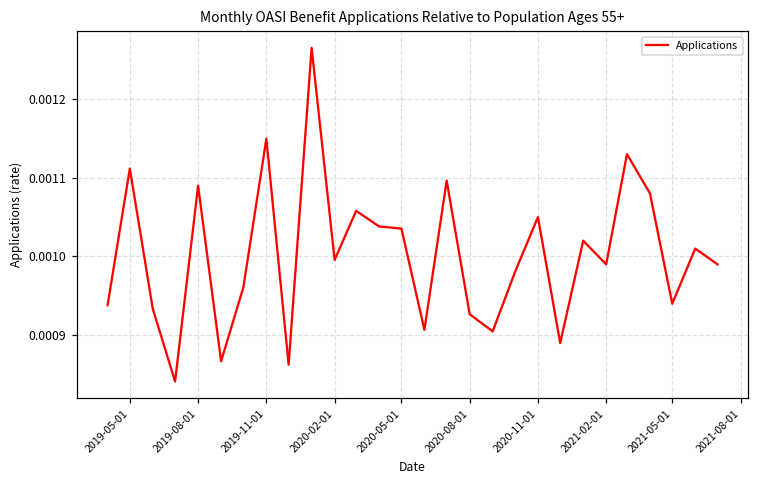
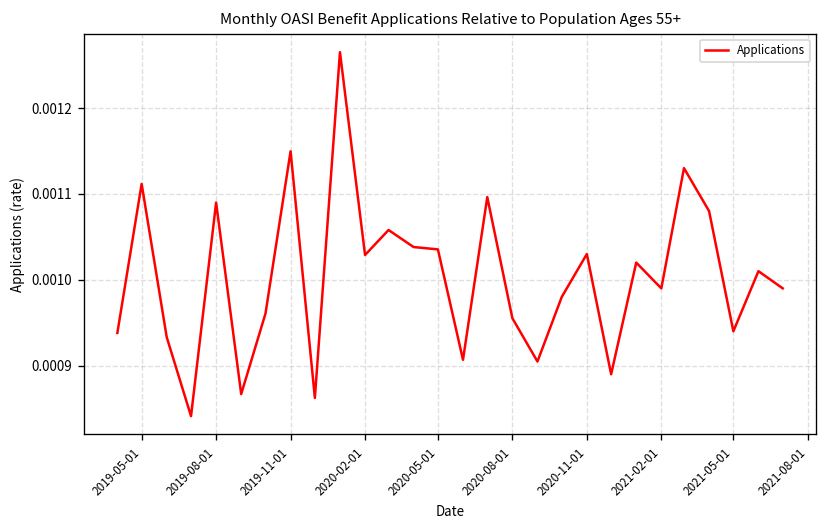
2020-02-01: 0.00100 -> 0.00103
2020-08-01: 0.00093 -> 0.00096
2020-11-01: 0.00105 -> 0.00103
